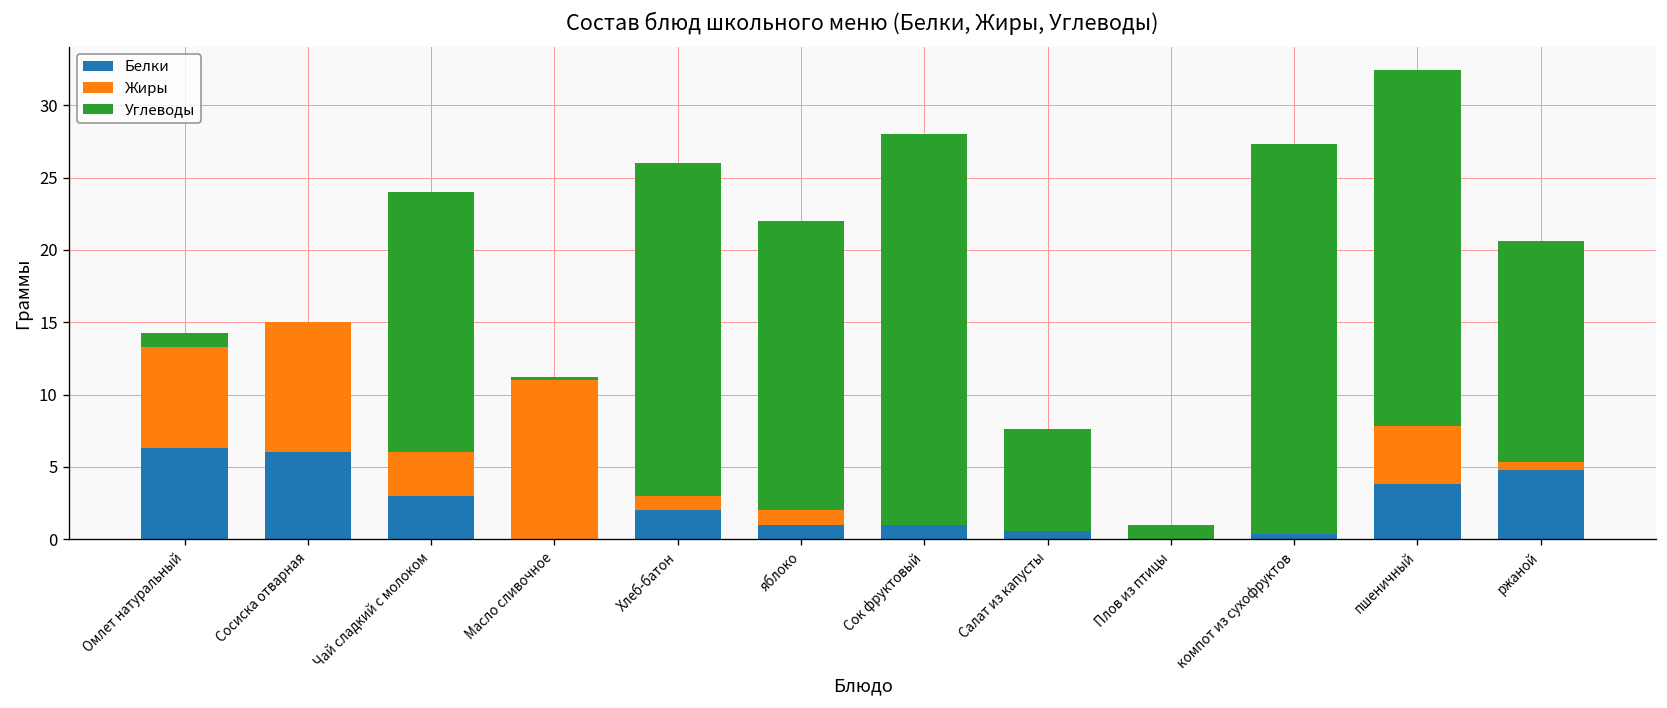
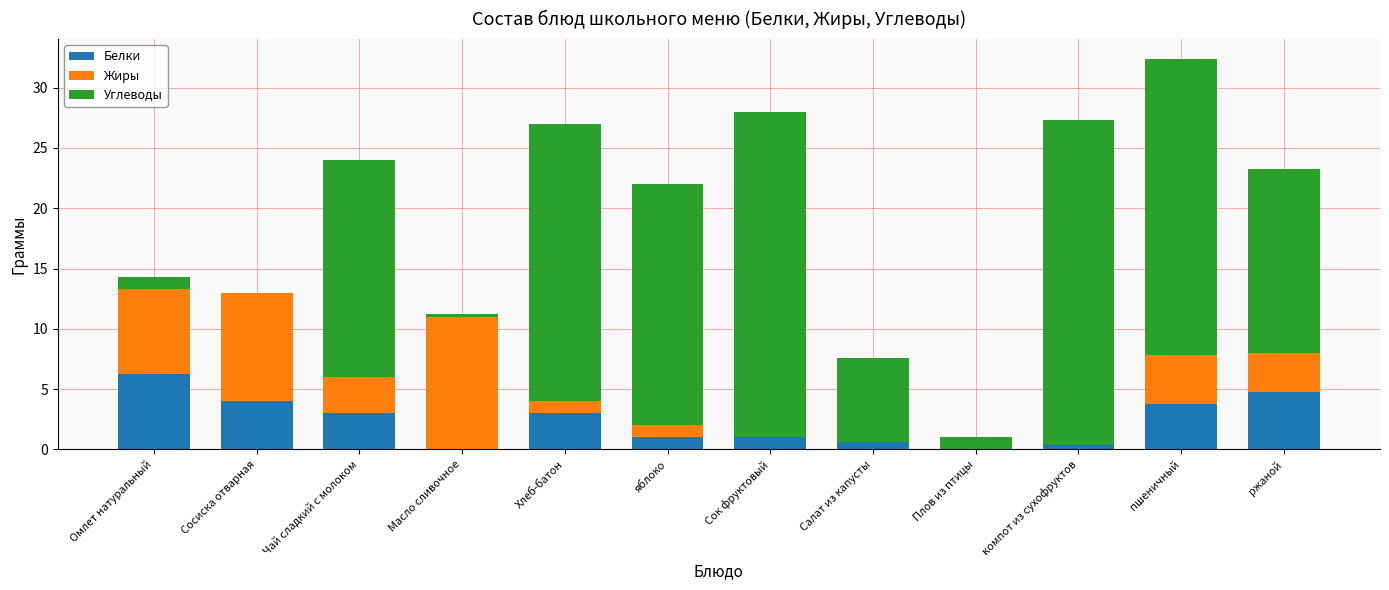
Белки, Сосиска отварная: 6 -> 4
Белки, Хлеб-батон: 2 -> 3
Жиры, ржаной: 0.6 -> 3.3
